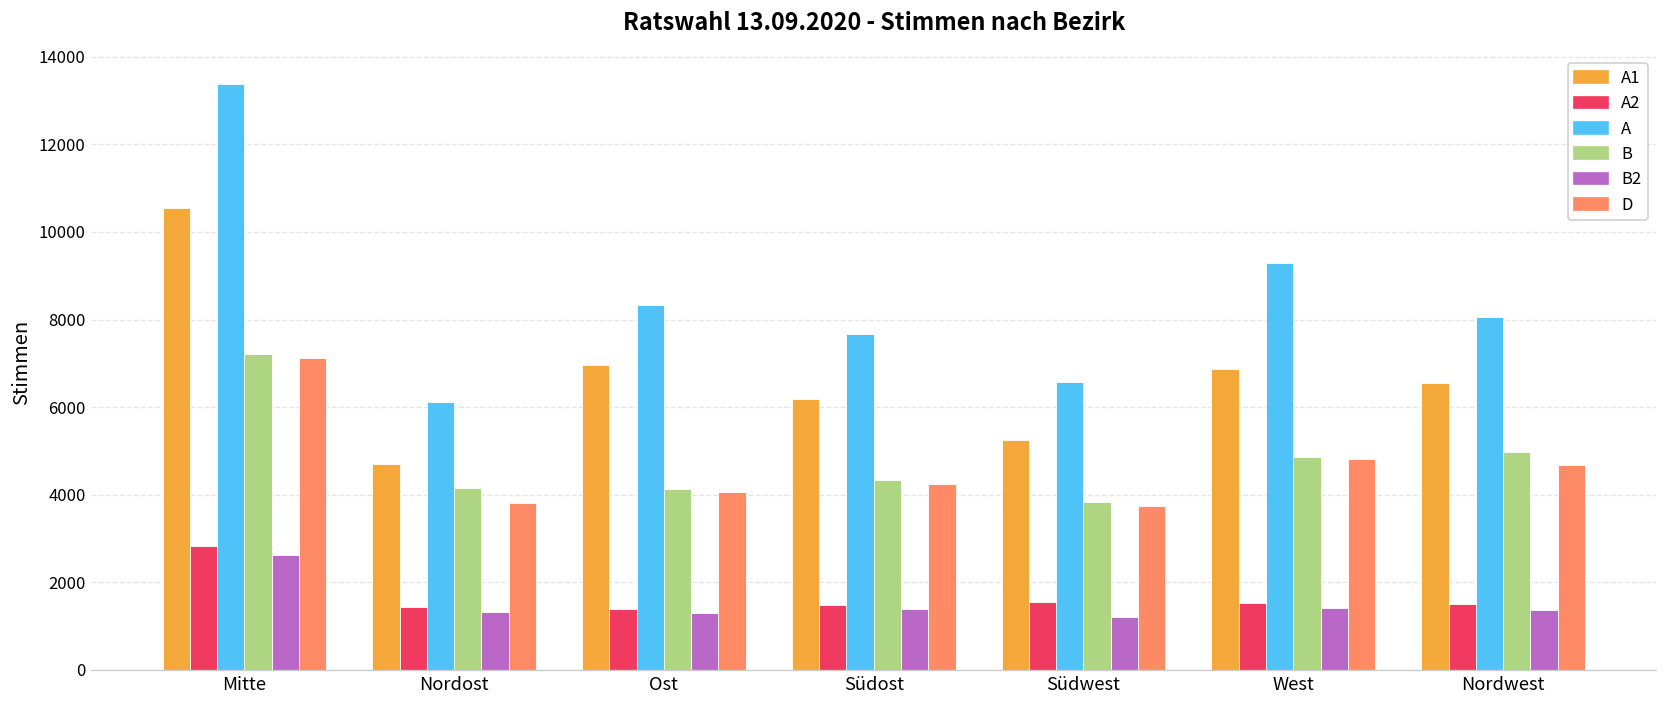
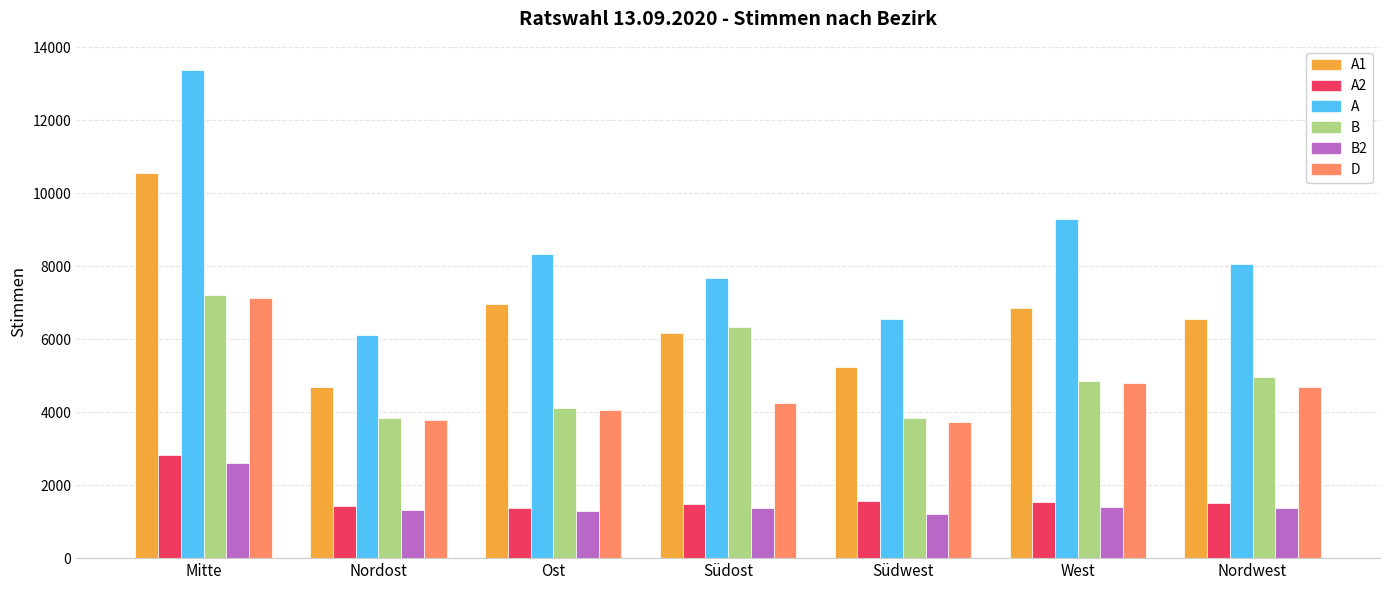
B, Nordost: 4200 -> 3800
B, Südost: 4300 -> 6300
